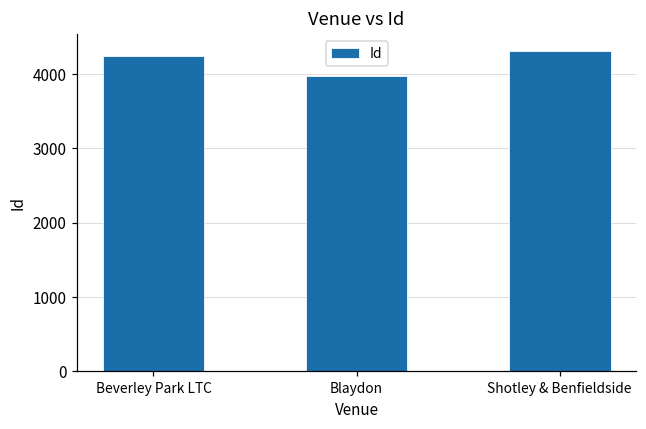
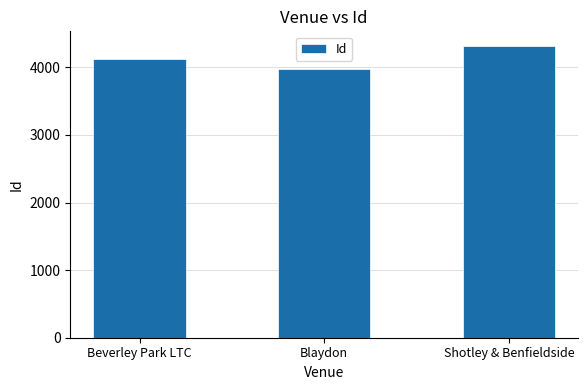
Beverley Park LTC: 4200 -> 4100
